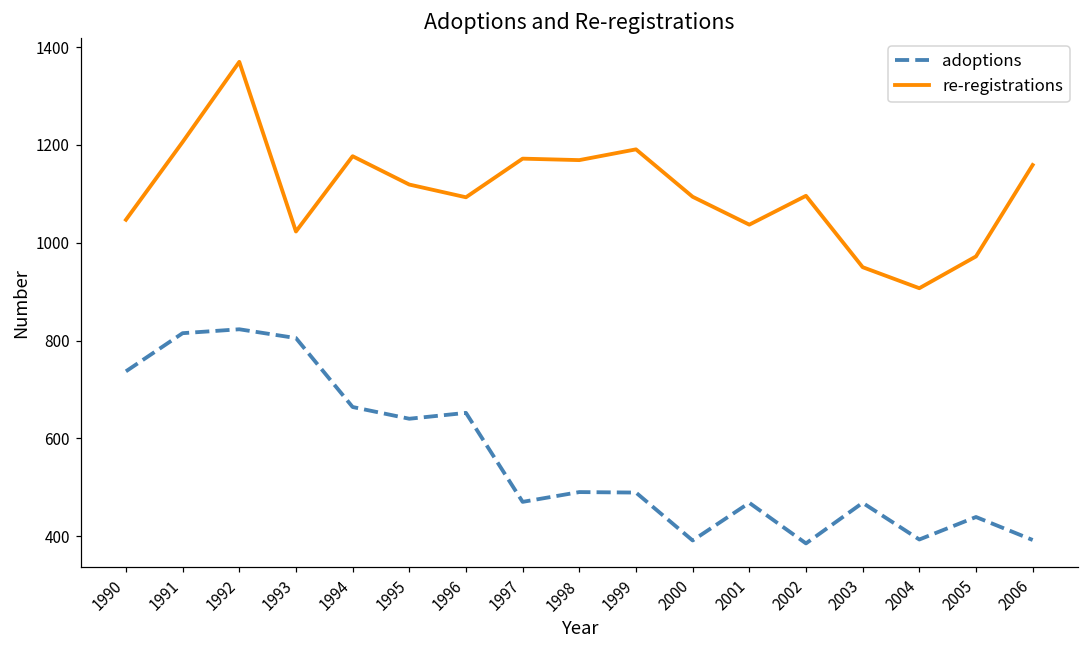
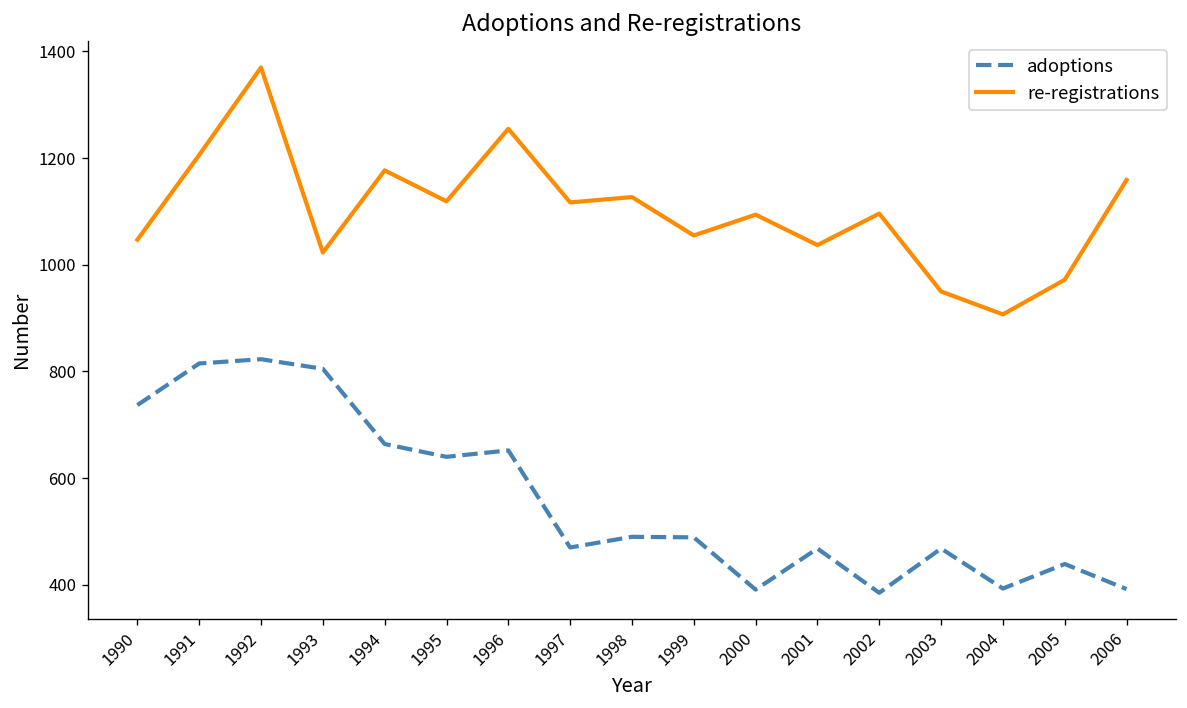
re-registrations, 1996: 1090 -> 1260
re-registrations, 1997: 1170 -> 1120
re-registrations, 1998: 1170 -> 1130
re-registrations, 1999: 1190 -> 1060
